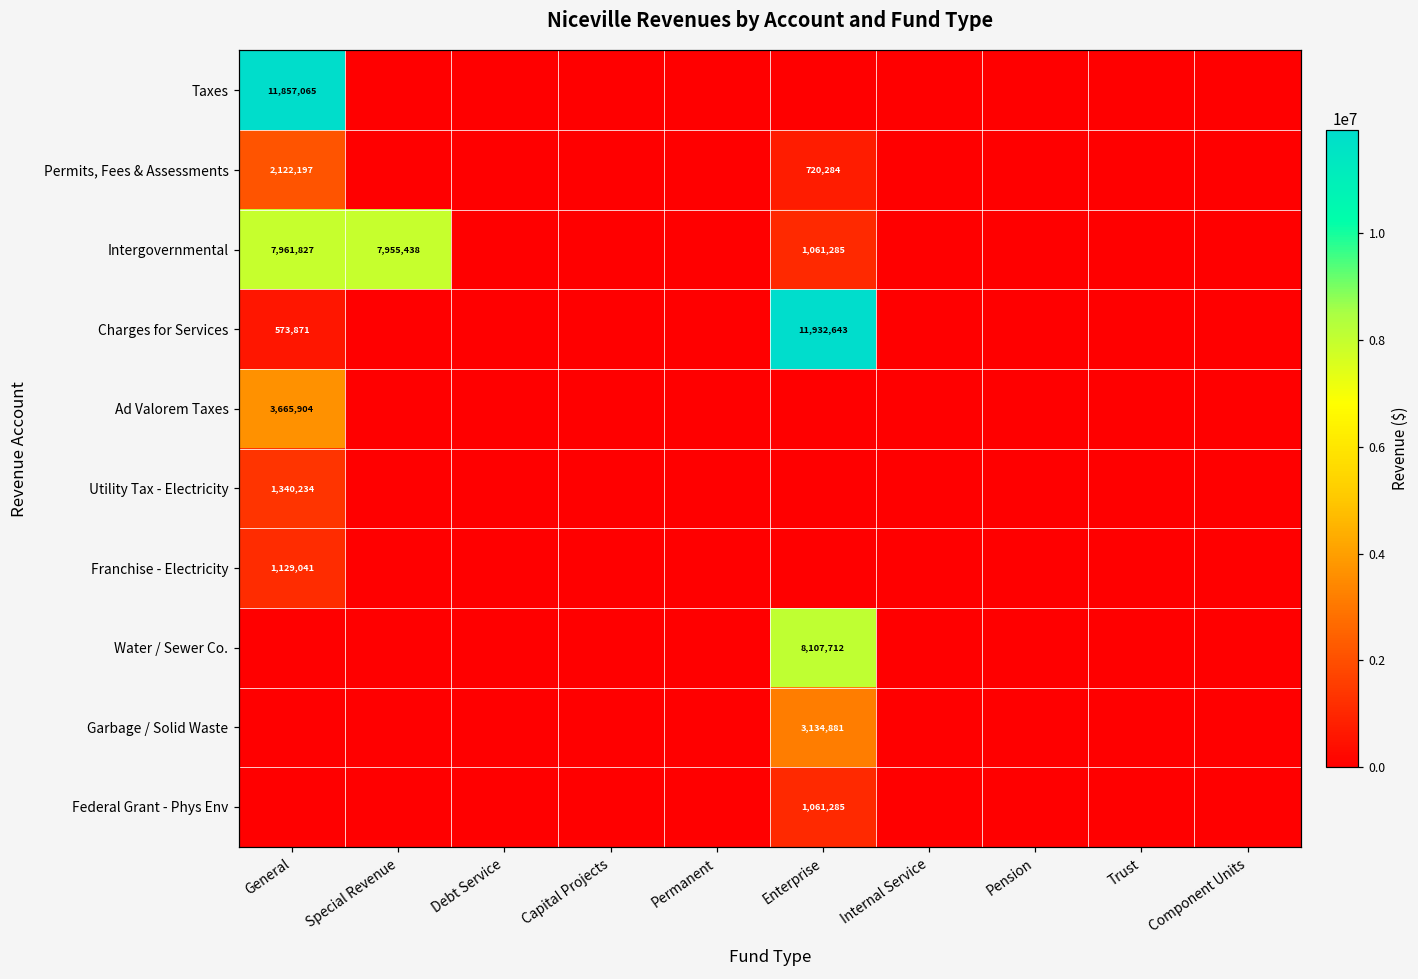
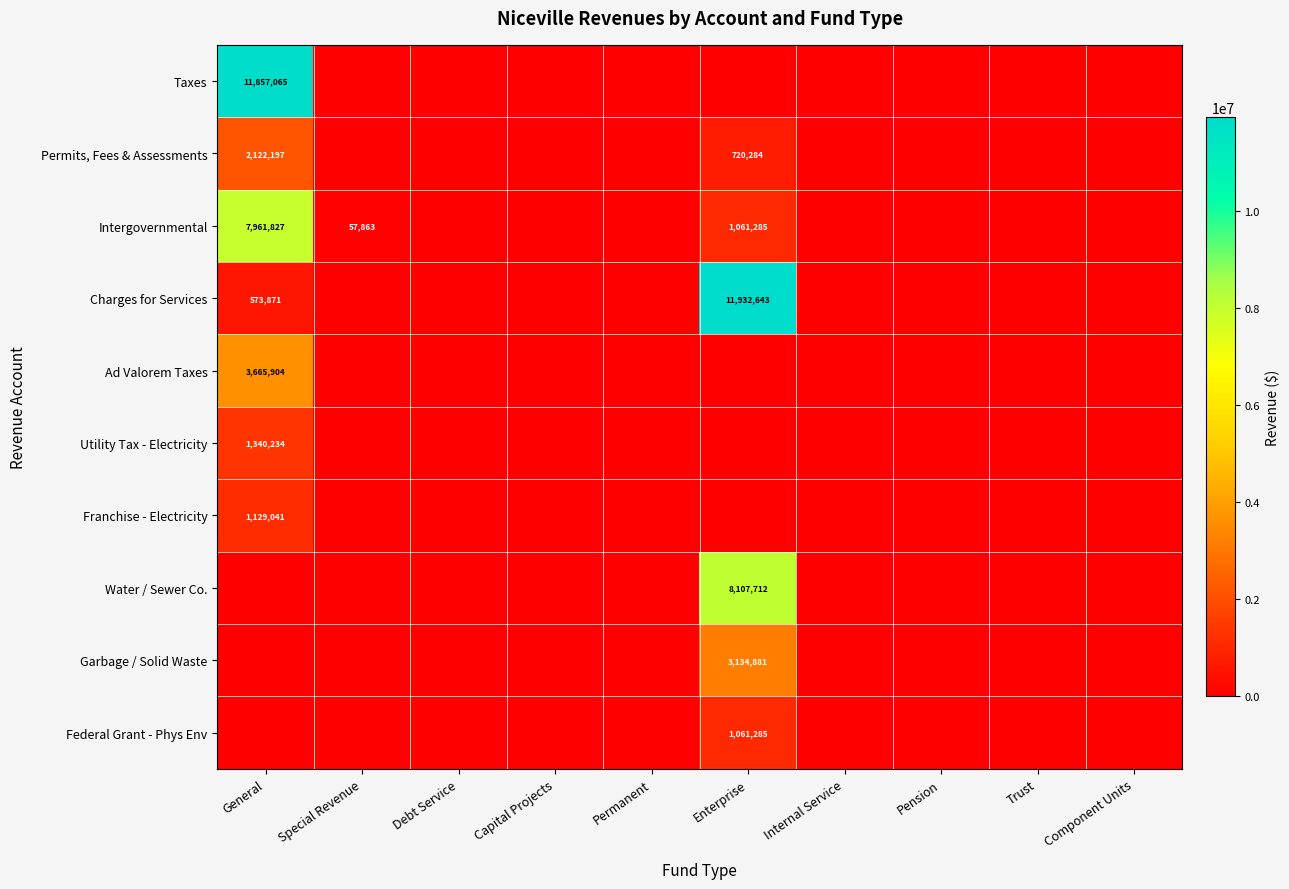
Intergovernmental, Special Revenue: 7,955,438 -> 57,863
